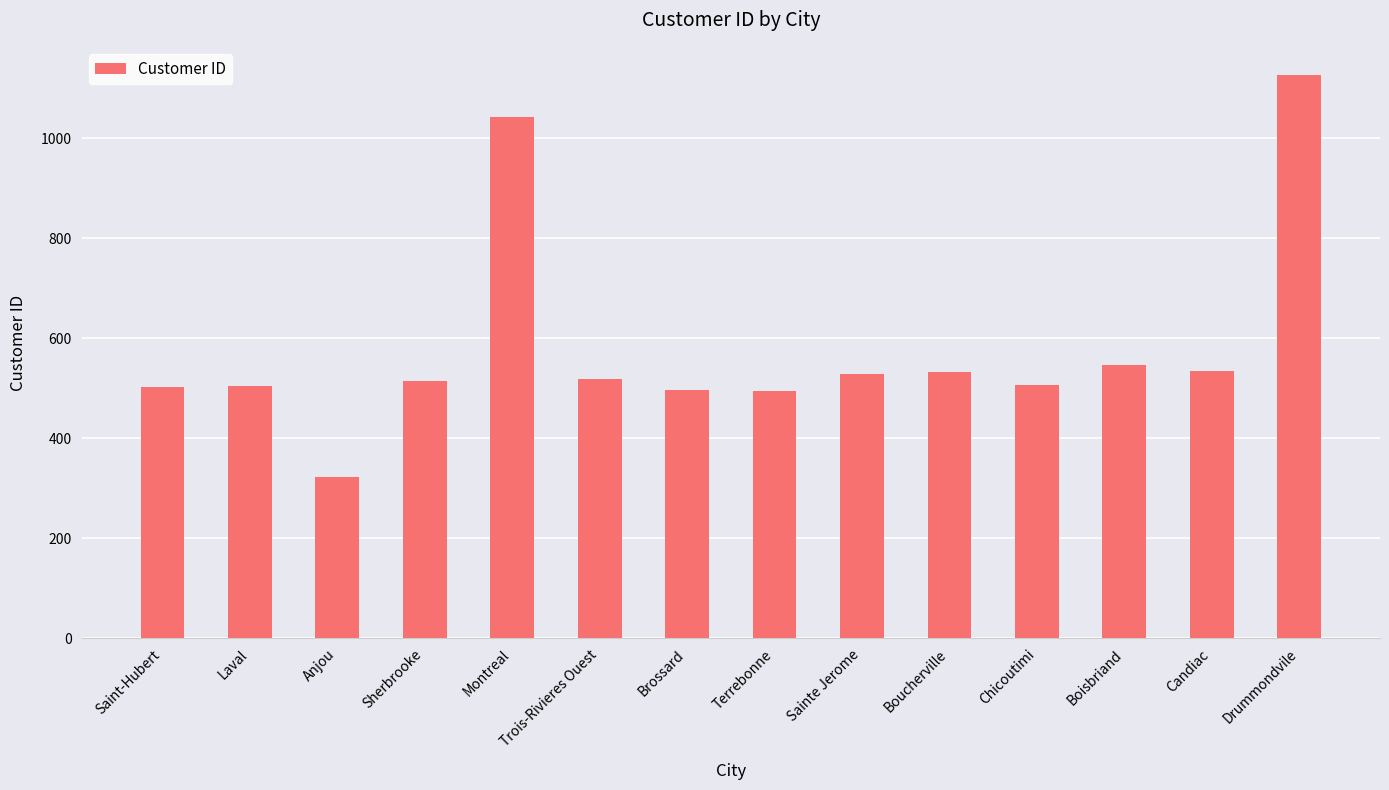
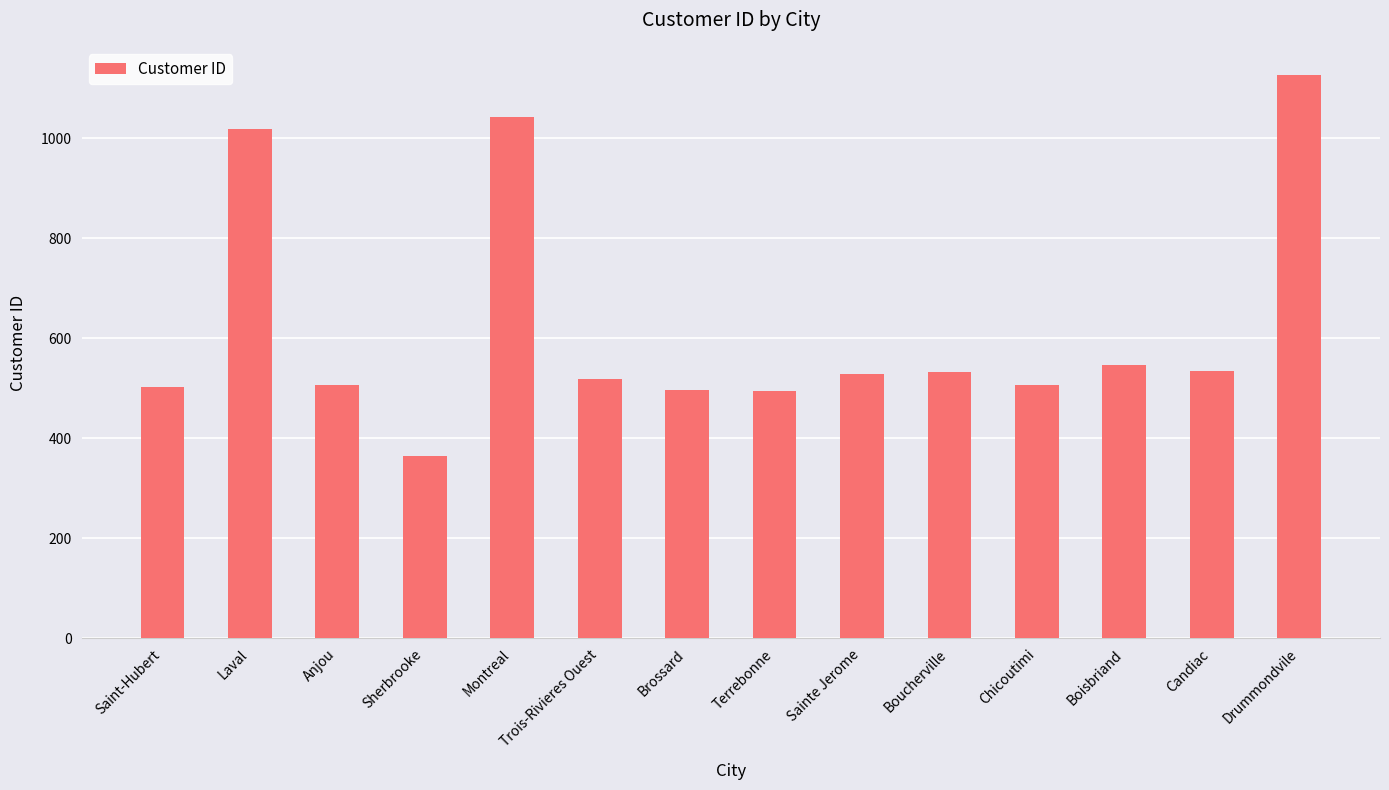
Laval: 510 -> 1020
Anjou: 320 -> 510
Sherbrooke: 510 -> 370
